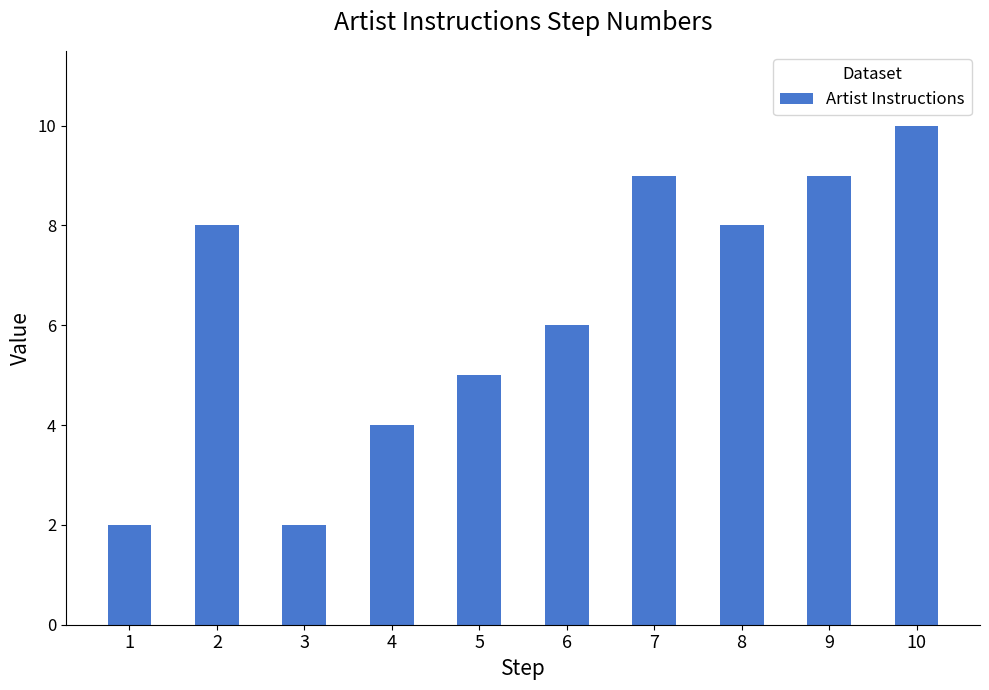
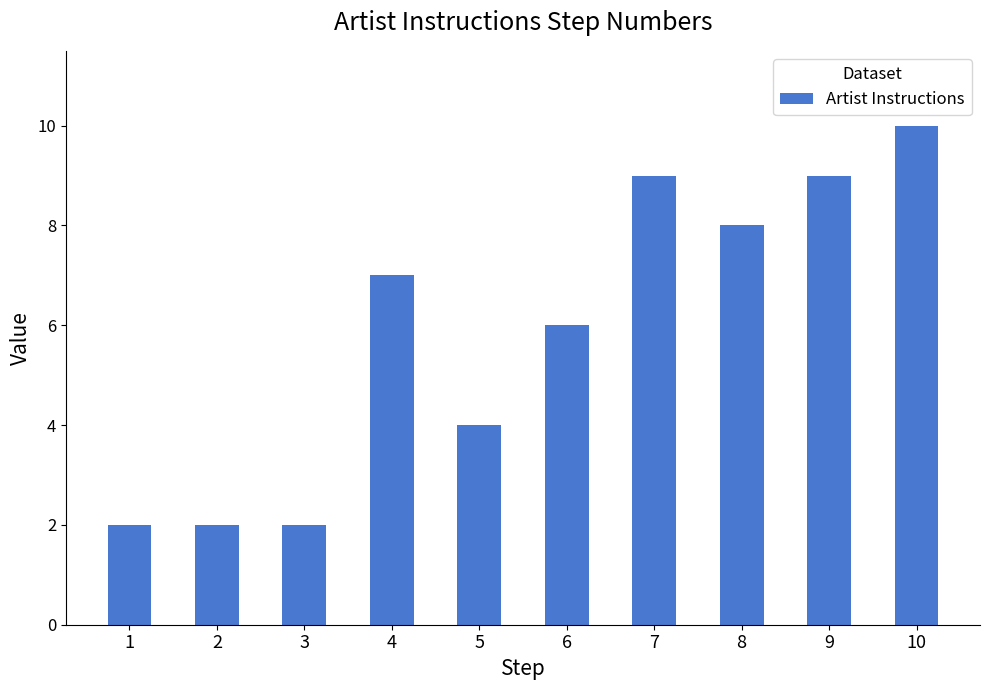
2: 8 -> 2
4: 4 -> 7
5: 5 -> 4
